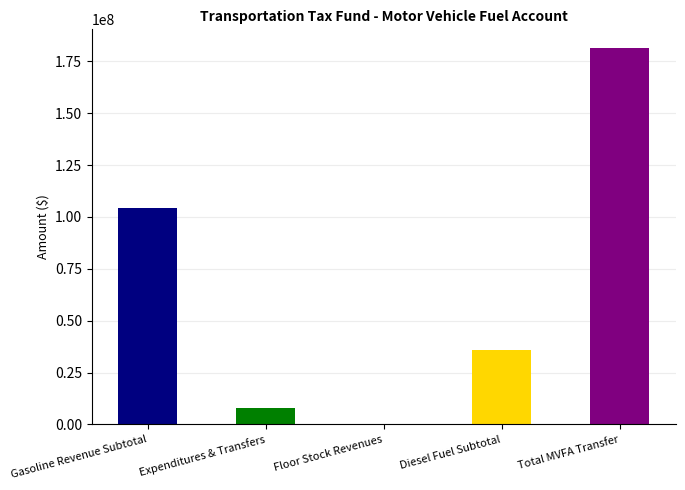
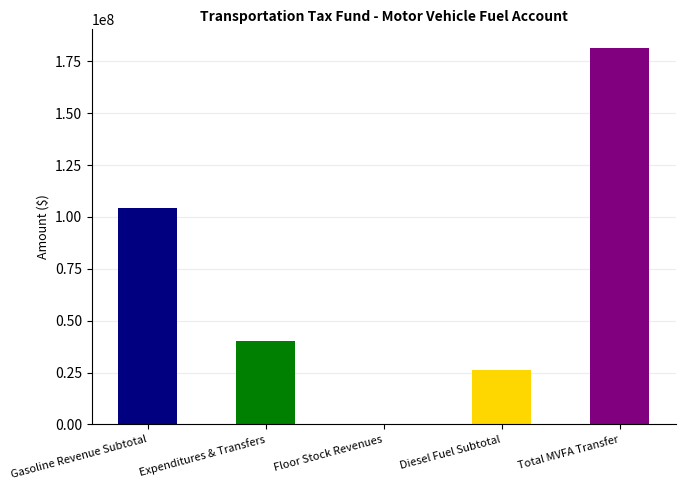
Expenditures & Transfers: 8000000 -> 40000000
Diesel Fuel Subtotal: 36000000 -> 26000000
